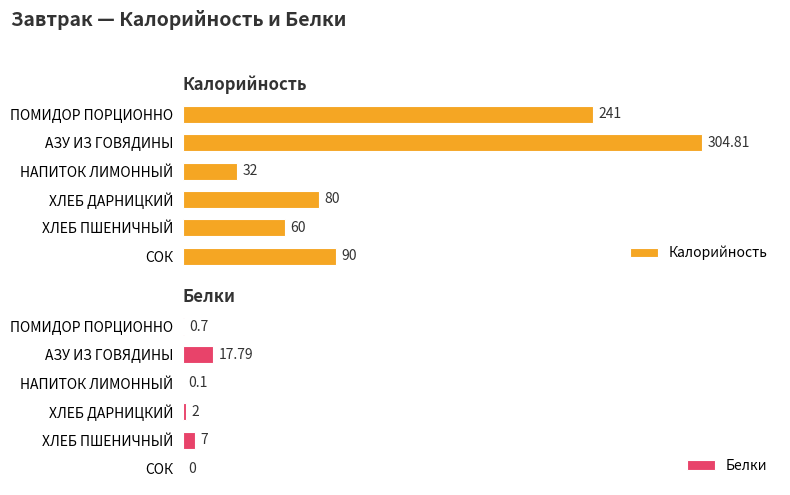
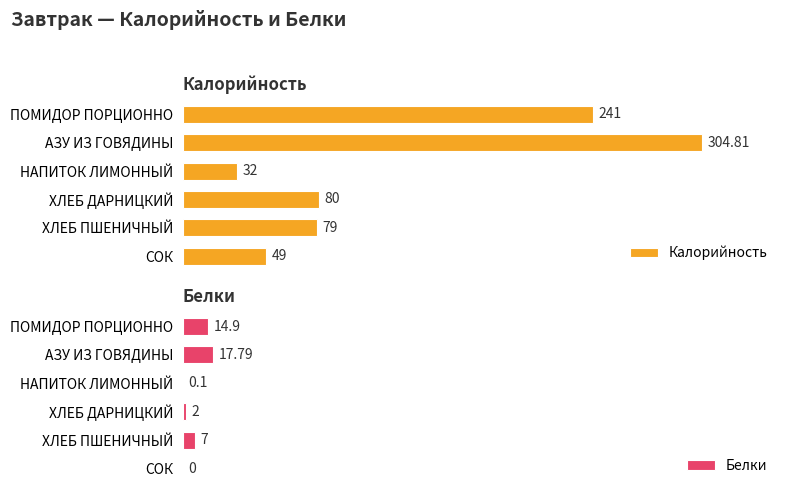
Калорийность, ХЛЕБ ПШЕНИЧНЫЙ: 60 -> 79
Калорийность, СОК: 90 -> 49
Белки, ПОМИДОР ПОРЦИОННО: 0.7 -> 14.9
